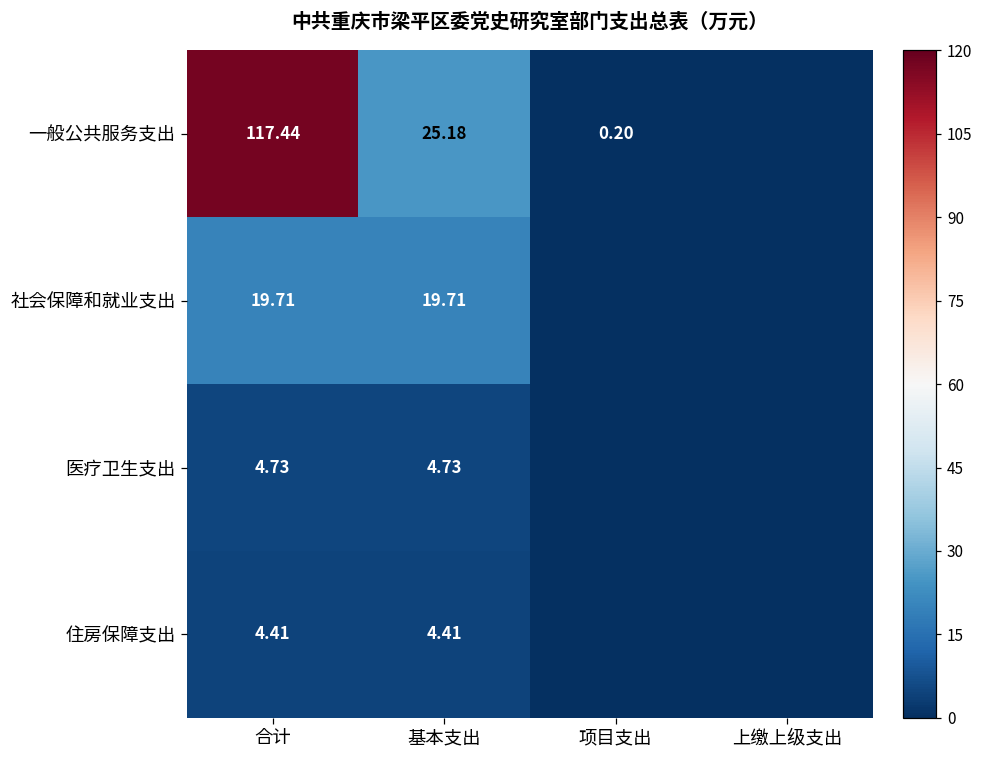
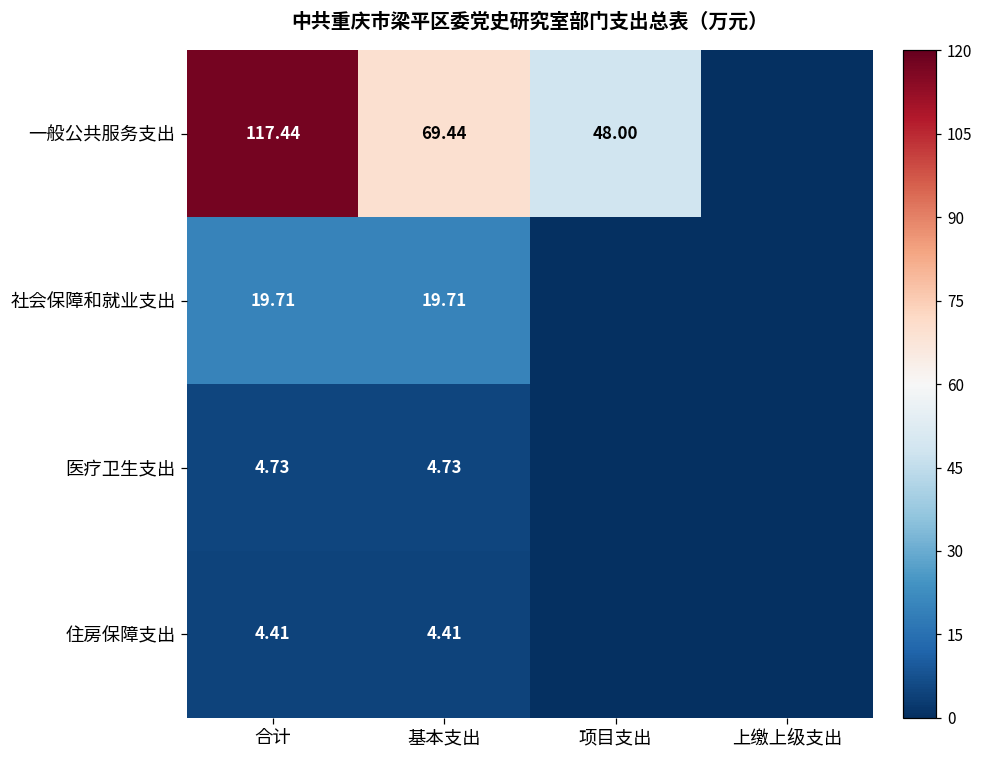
一般公共服务支出, 基本支出: 25.18 -> 69.44
一般公共服务支出, 项目支出: 0.20 -> 48.00
